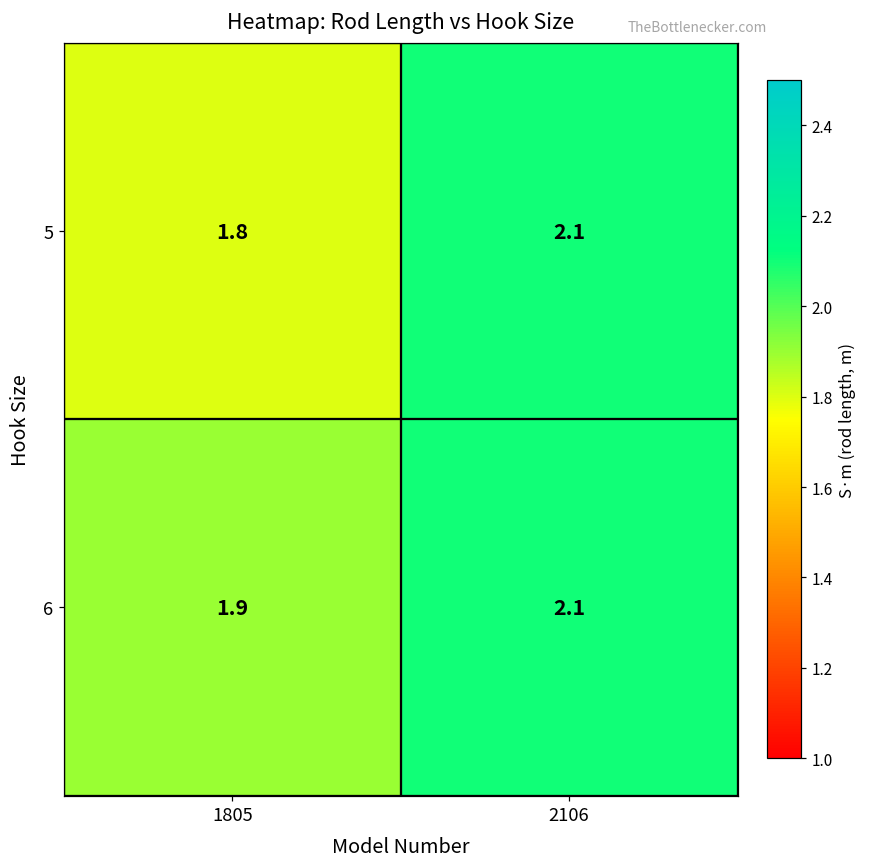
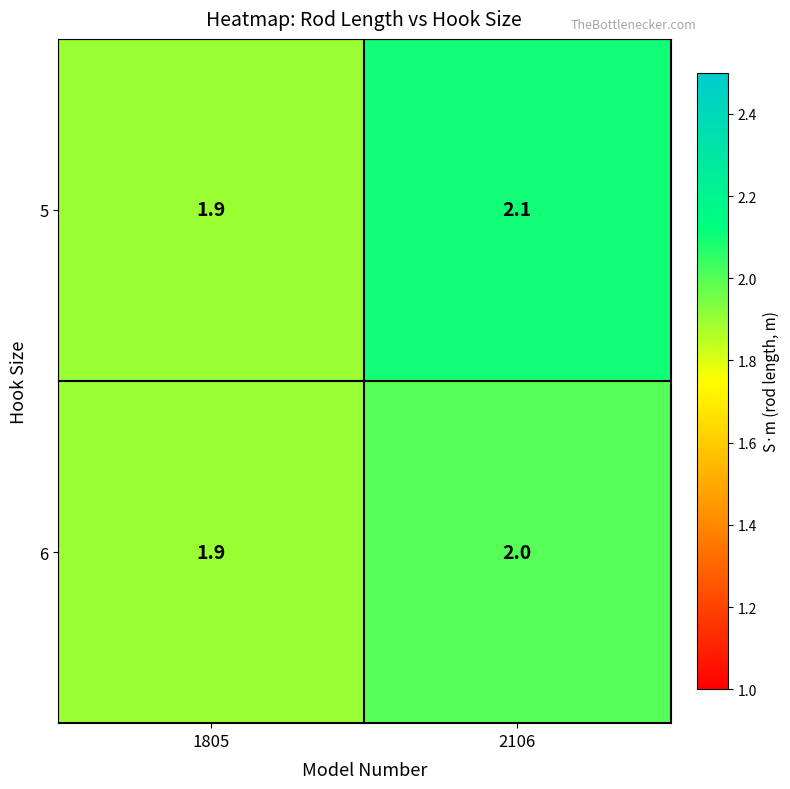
5, 1805: 1.8 -> 1.9
6, 2106: 2.1 -> 2.0
